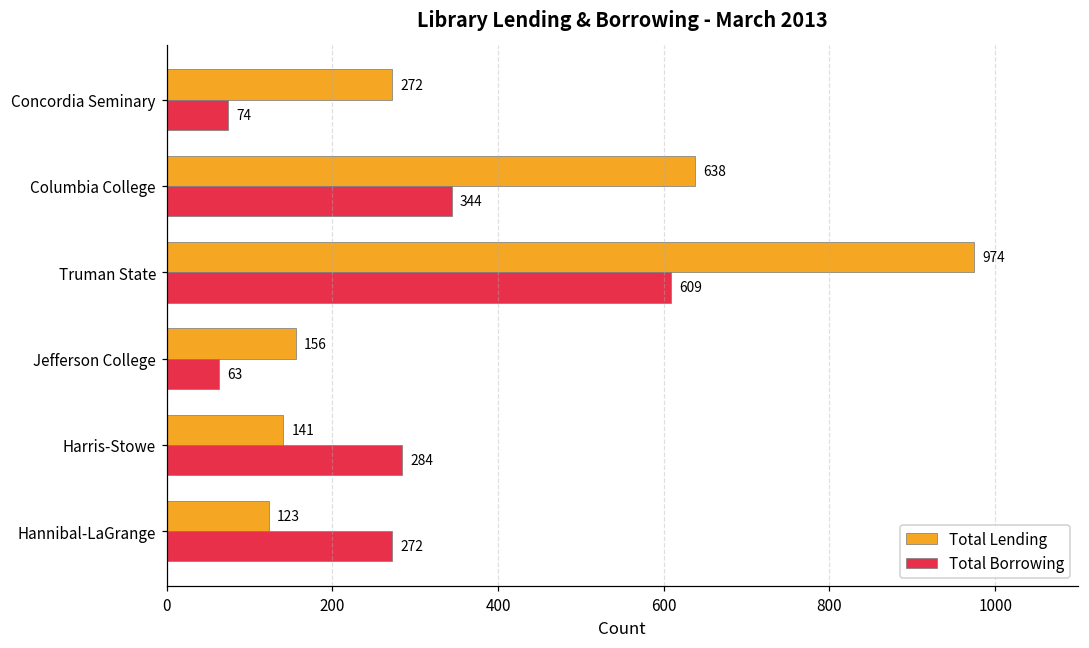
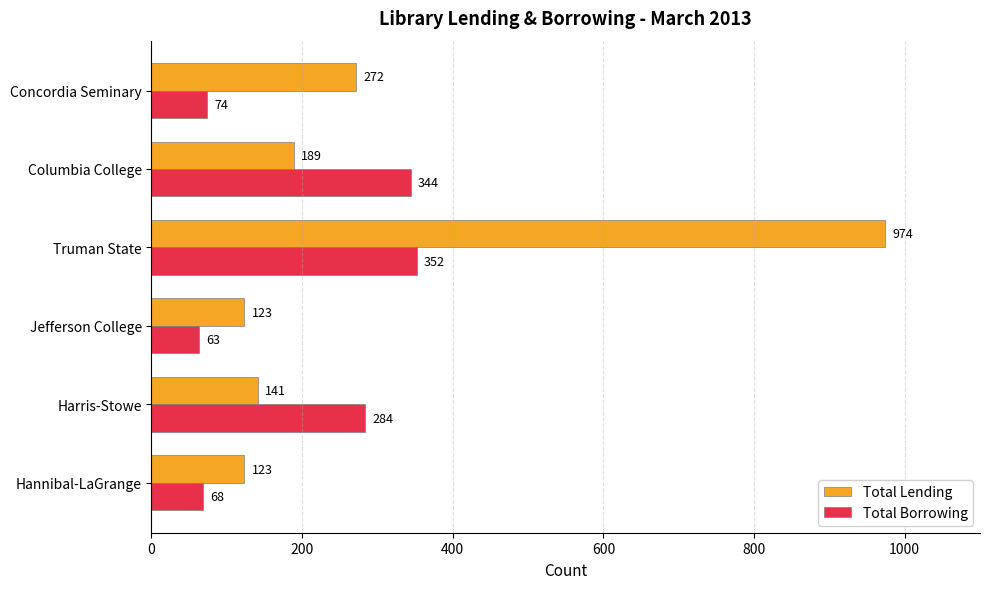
Total Lending, Columbia College: 638 -> 189
Total Borrowing, Truman State: 609 -> 352
Total Lending, Jefferson College: 156 -> 123
Total Borrowing, Hannibal-LaGrange: 272 -> 68
